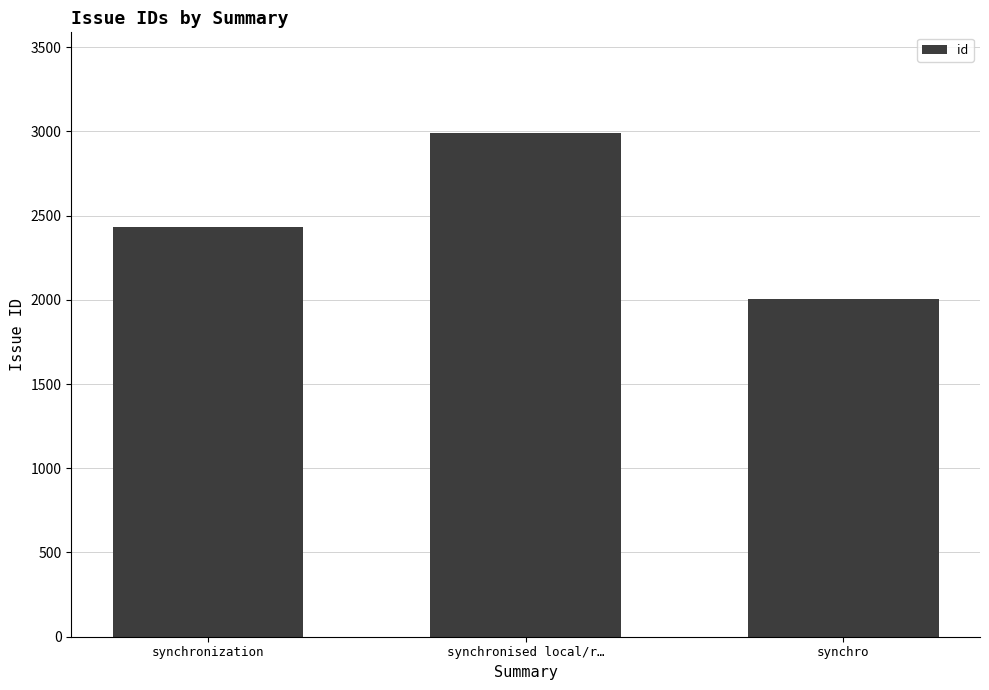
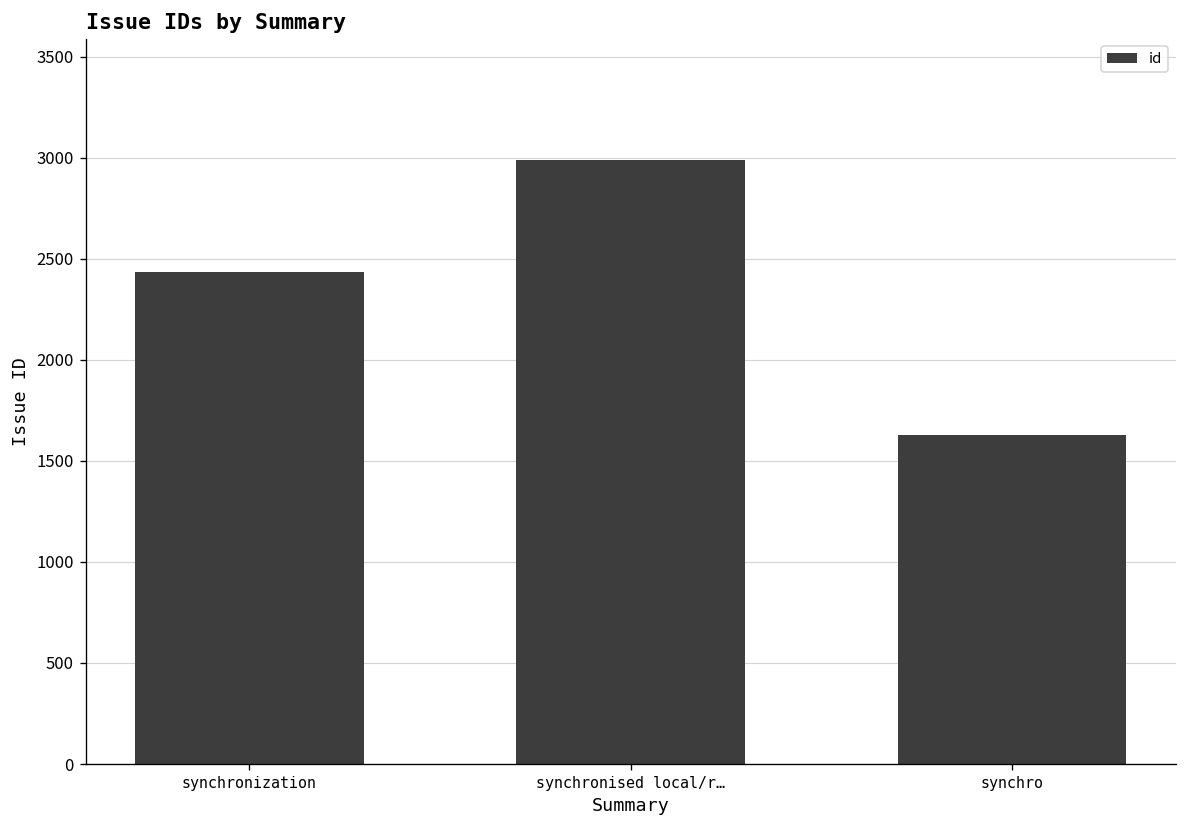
synchro: 2010 -> 1630
